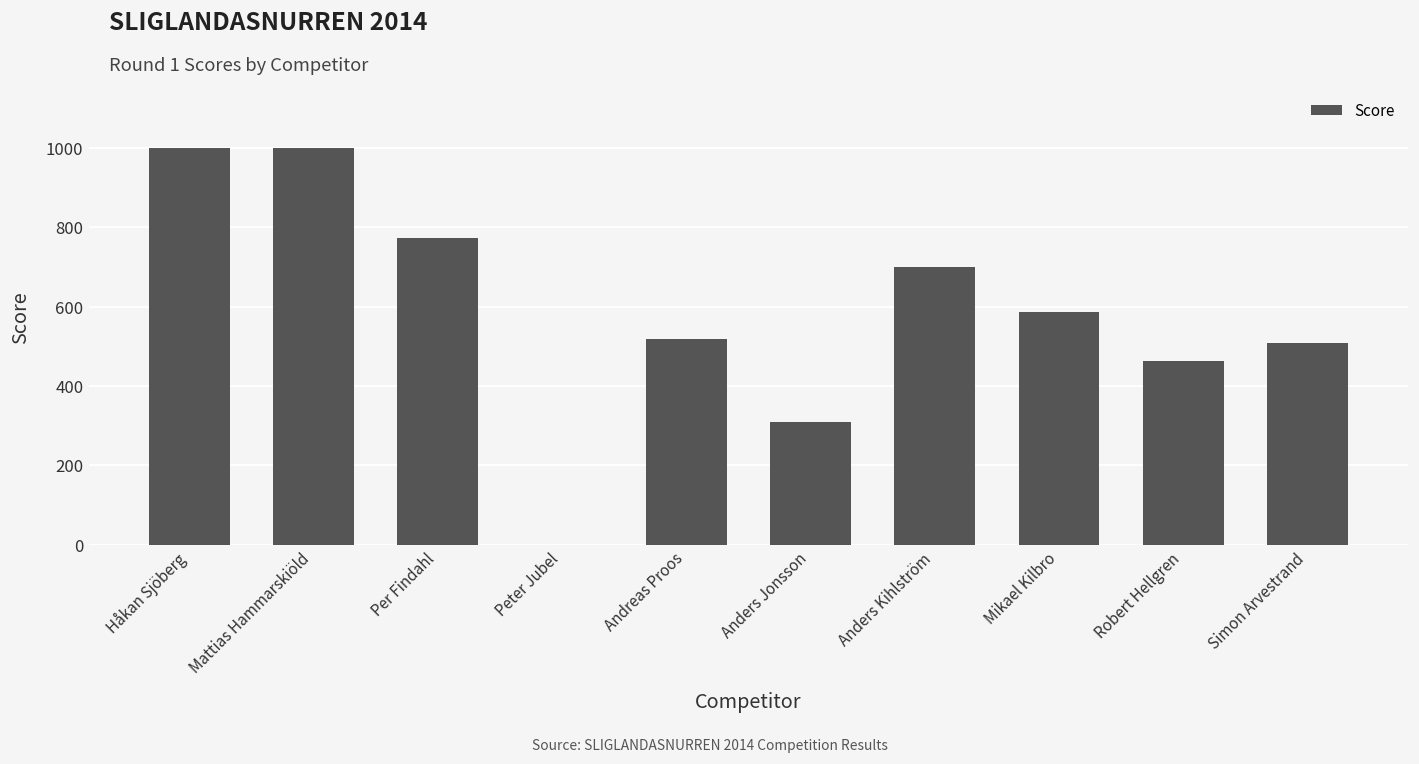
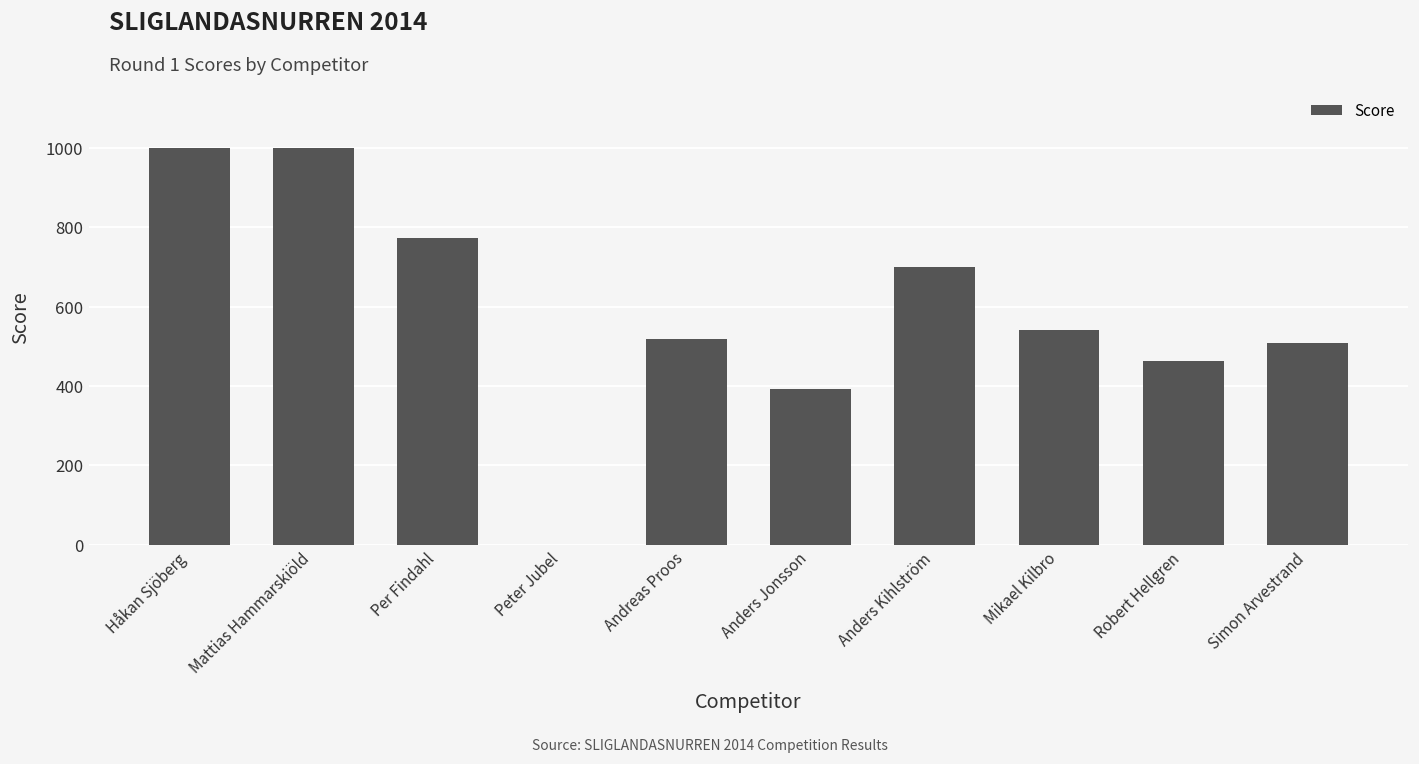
Anders Jonsson: 310 -> 390
Mikael Kilbro: 590 -> 540
